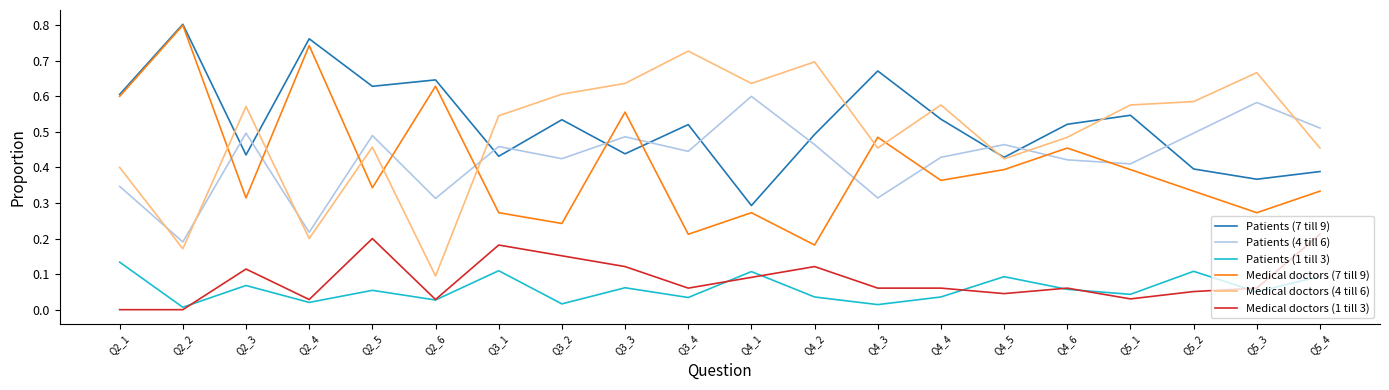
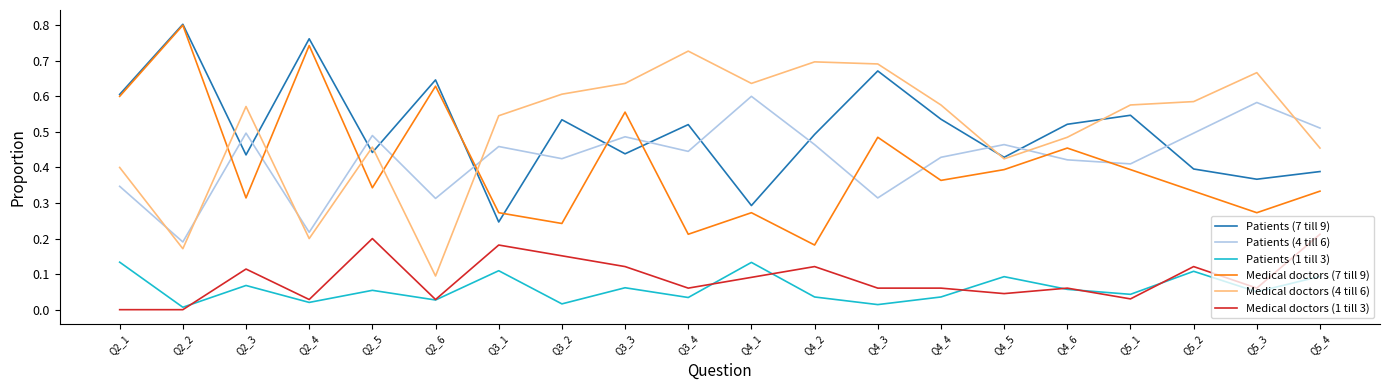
Patients (7 till 9), Q2_5: 0.63 -> 0.44
Patients (7 till 9), Q3_1: 0.43 -> 0.25
Patients (1 till 3), Q4_1: 0.11 -> 0.13
Medical doctors (4 till 6), Q4_3: 0.45 -> 0.69
Medical doctors (1 till 3), Q5_2: 0.05 -> 0.12
